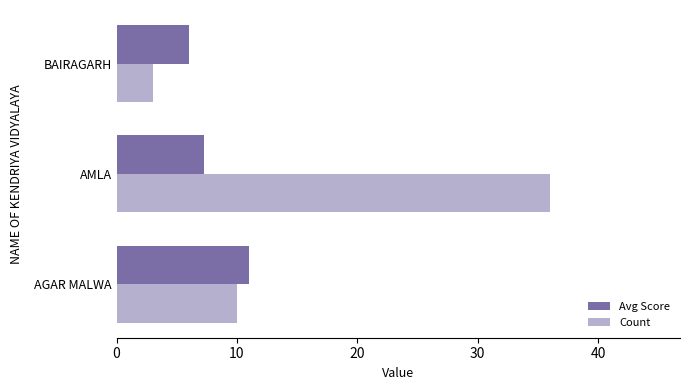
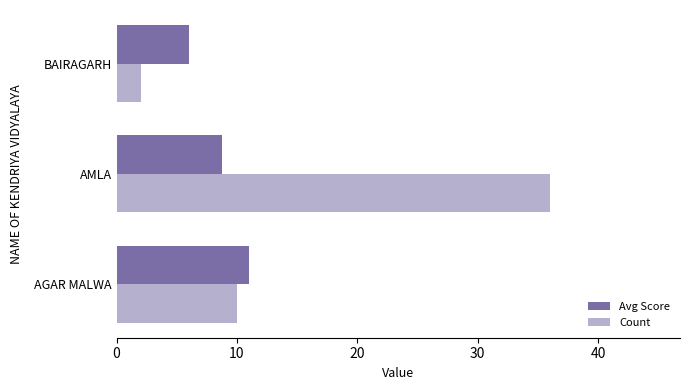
Count, BAIRAGARH: 3 -> 2
Avg Score, AMLA: 7.3 -> 8.8
